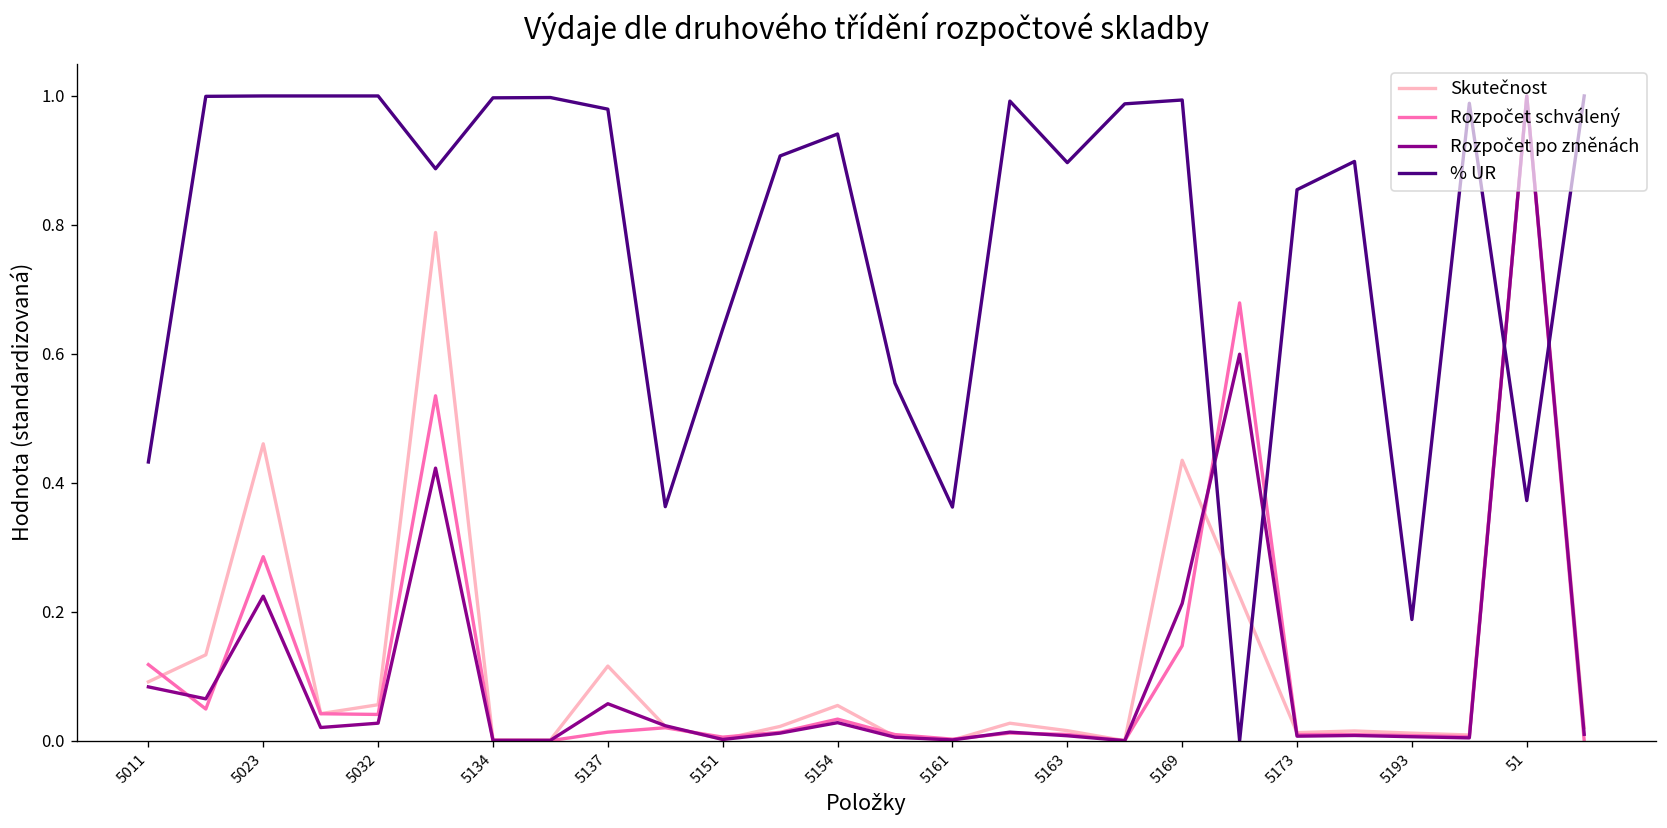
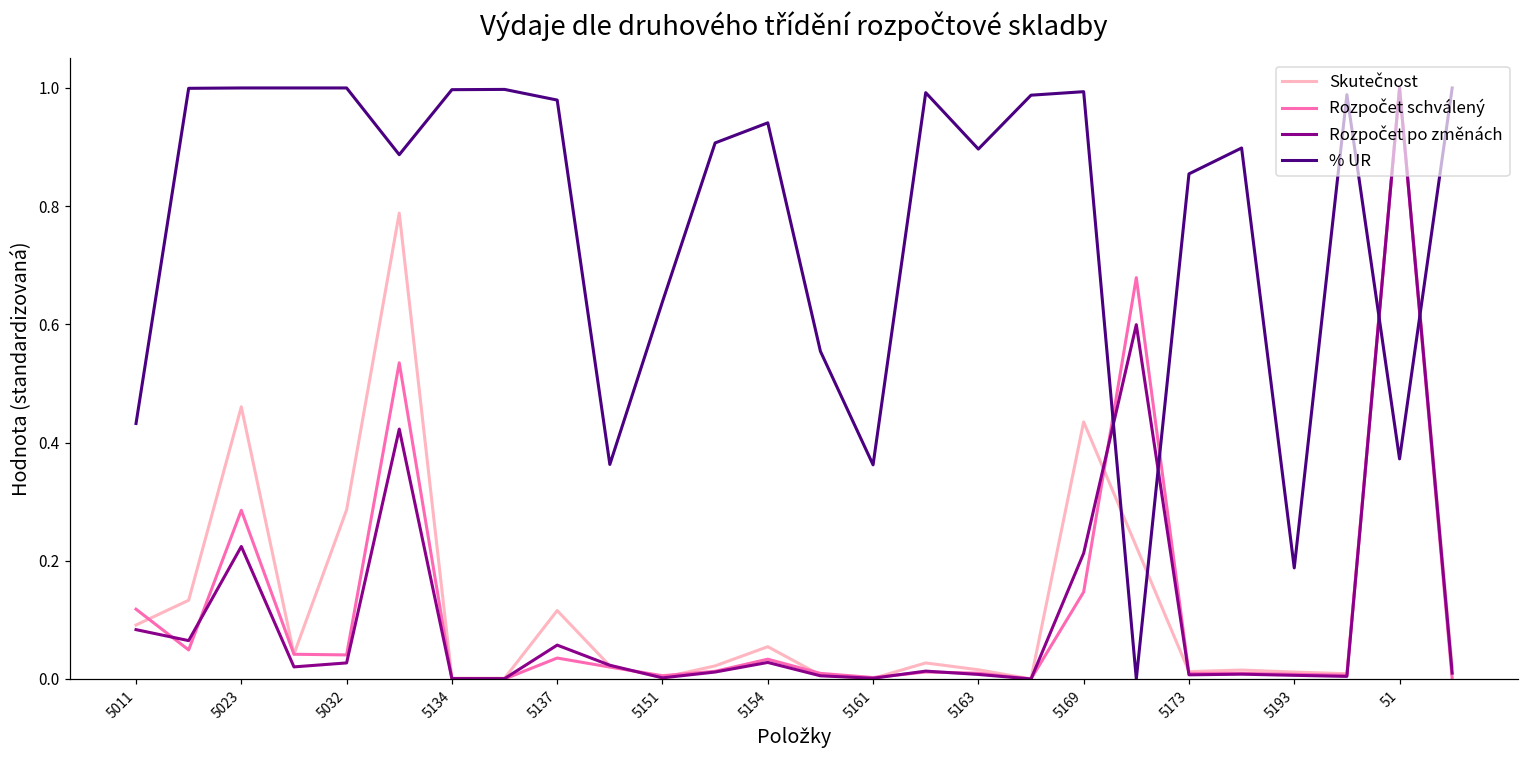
Skutečnost, 5032: 0.06 -> 0.29
Rozpočet schválený, 5137: 0.01 -> 0.04
